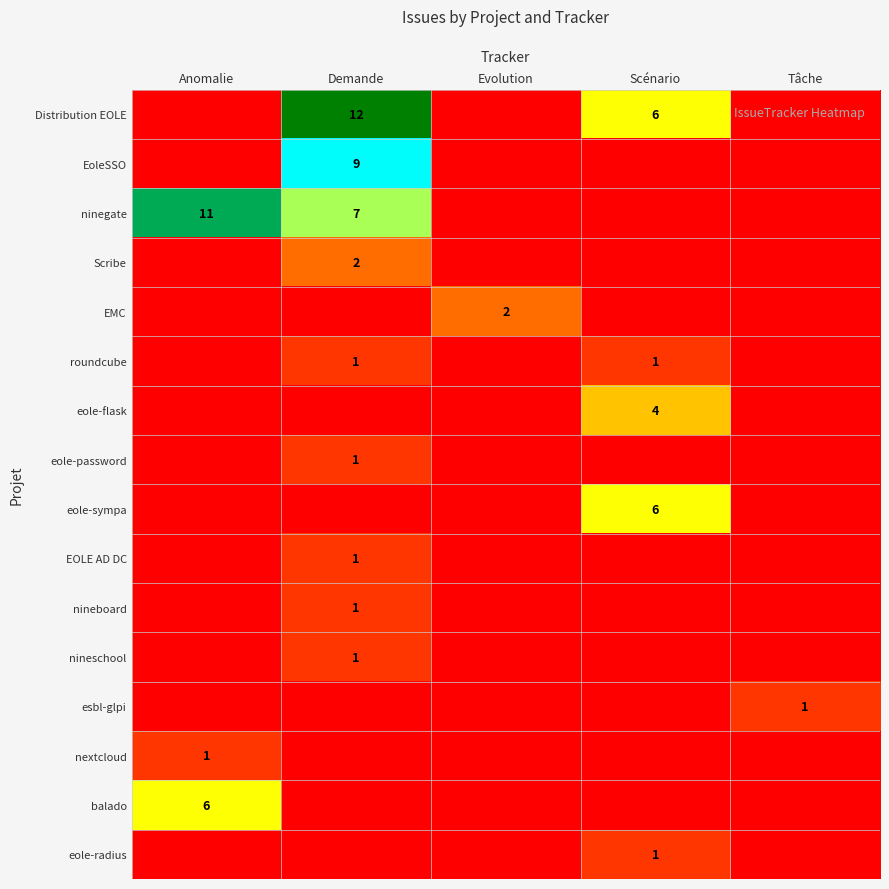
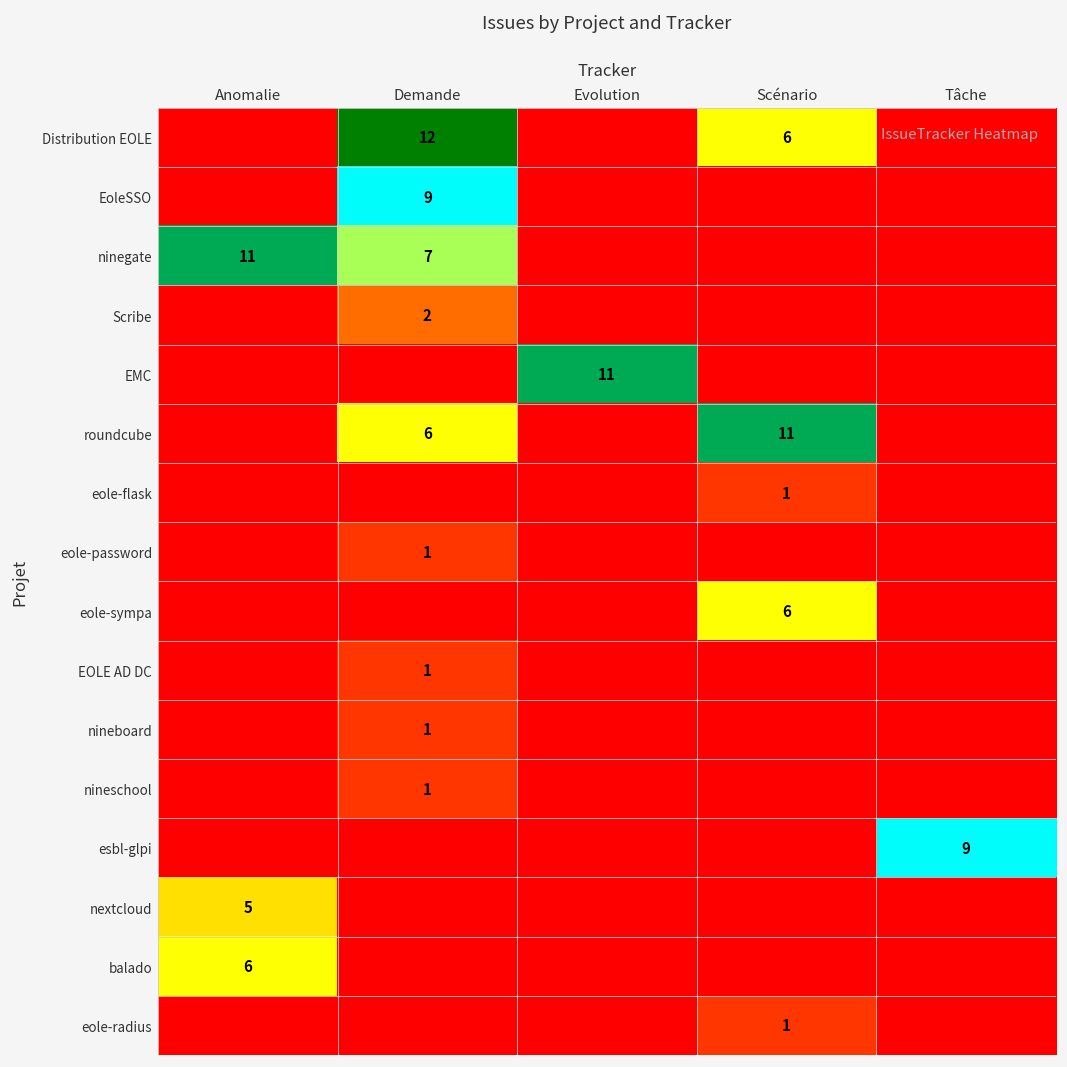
EMC, Evolution: 2 -> 11
roundcube, Demande: 1 -> 6
roundcube, Scénario: 1 -> 11
eole-flask, Scénario: 4 -> 1
esbl-glpi, Tâche: 1 -> 9
nextcloud, Anomalie: 1 -> 5
